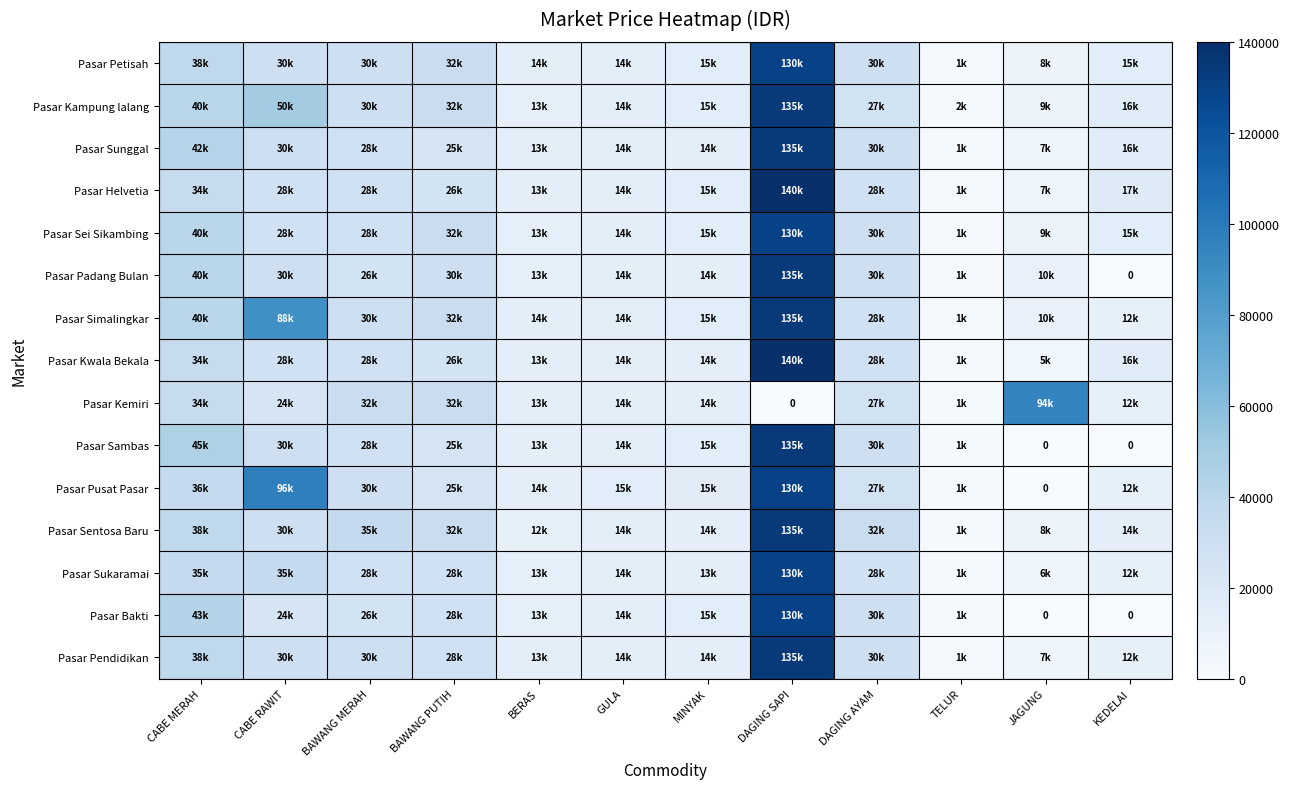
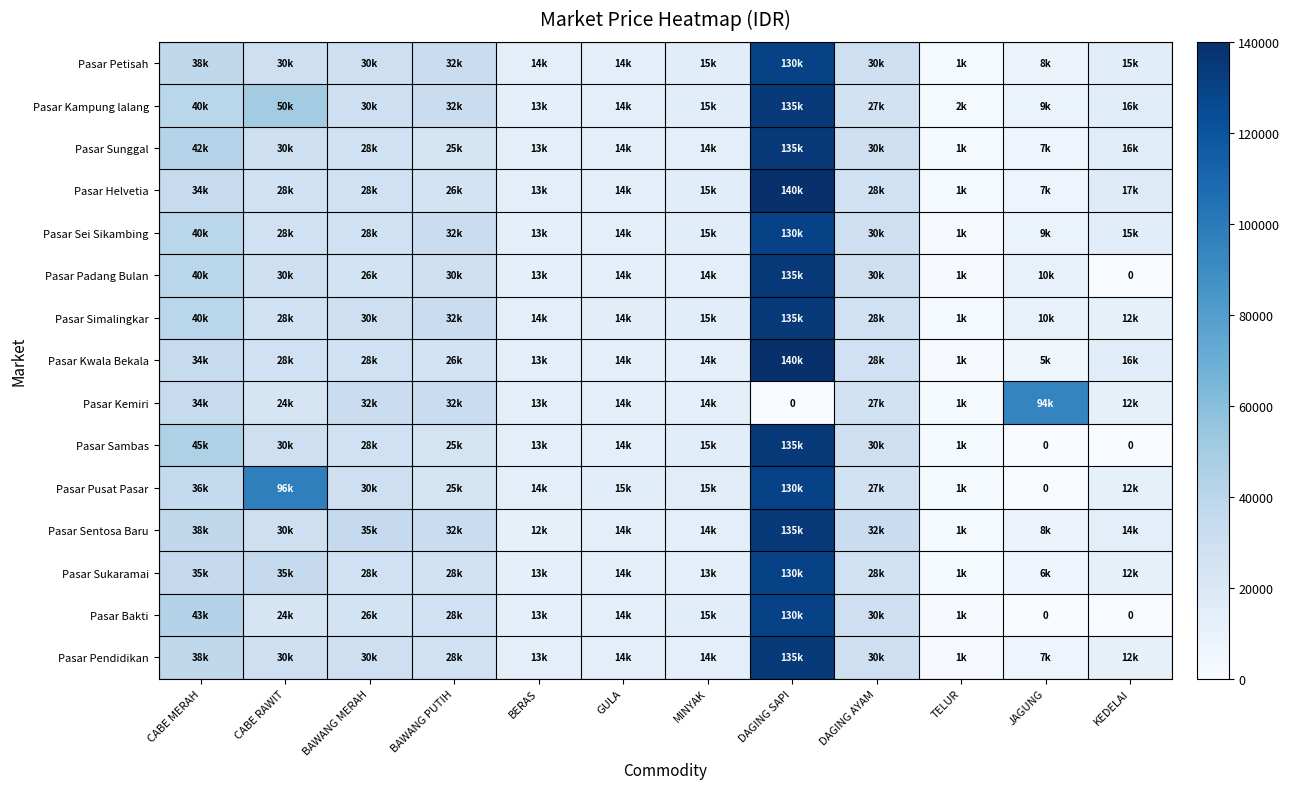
Pasar Simalingkar, CABE RAWIT: 88k -> 28k
